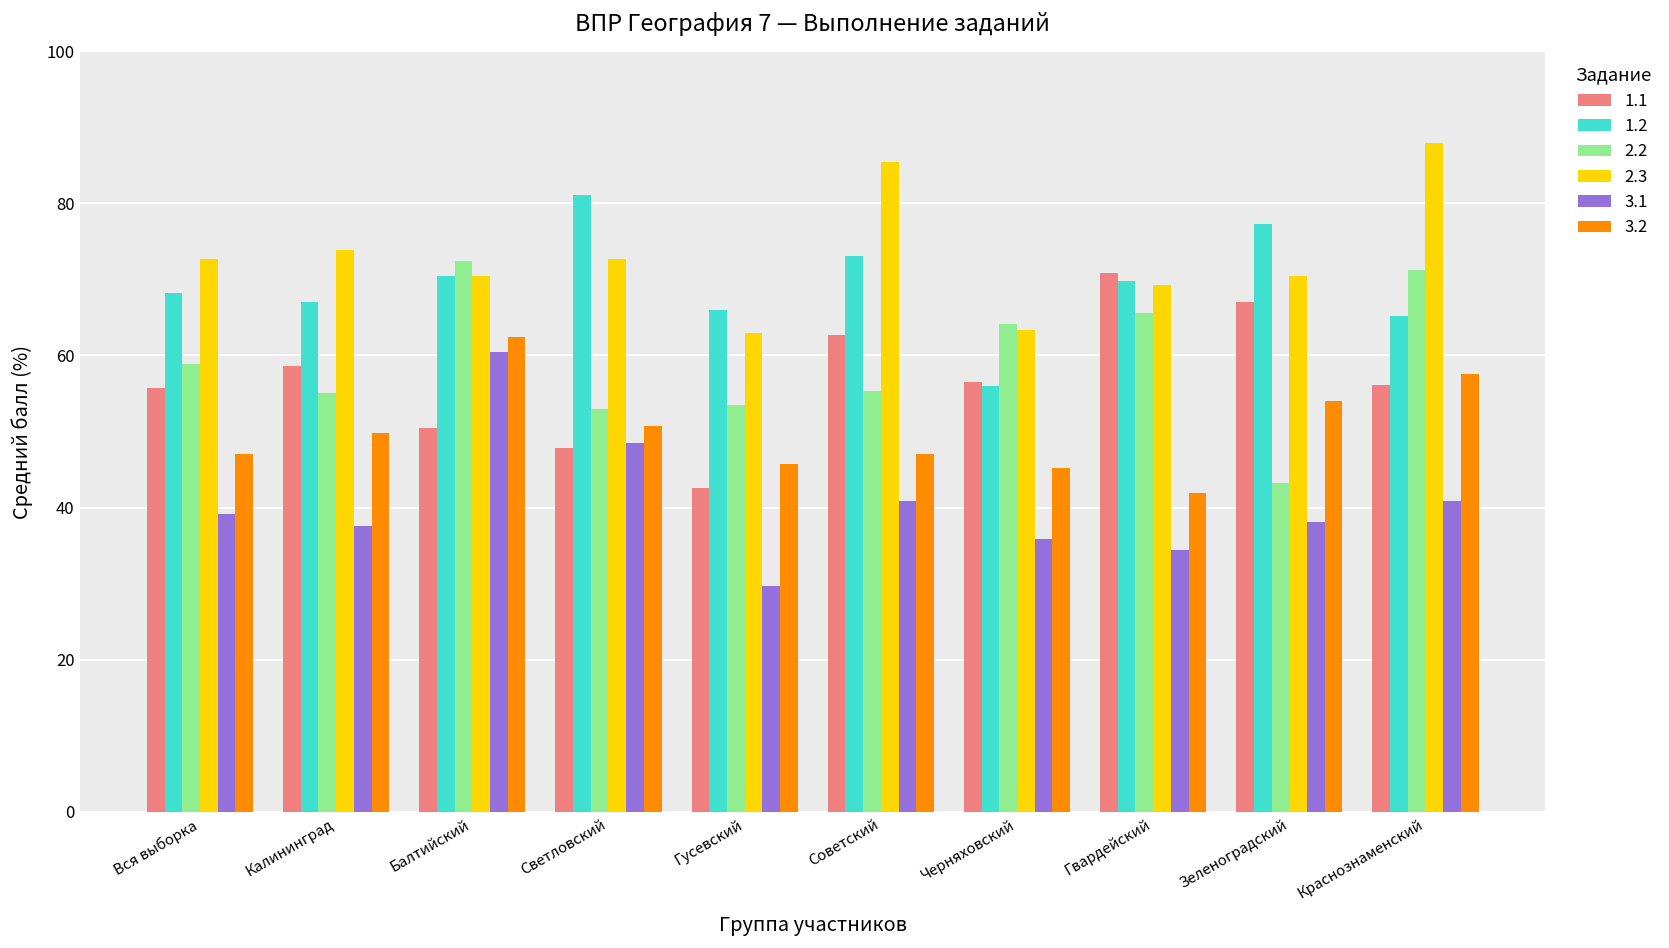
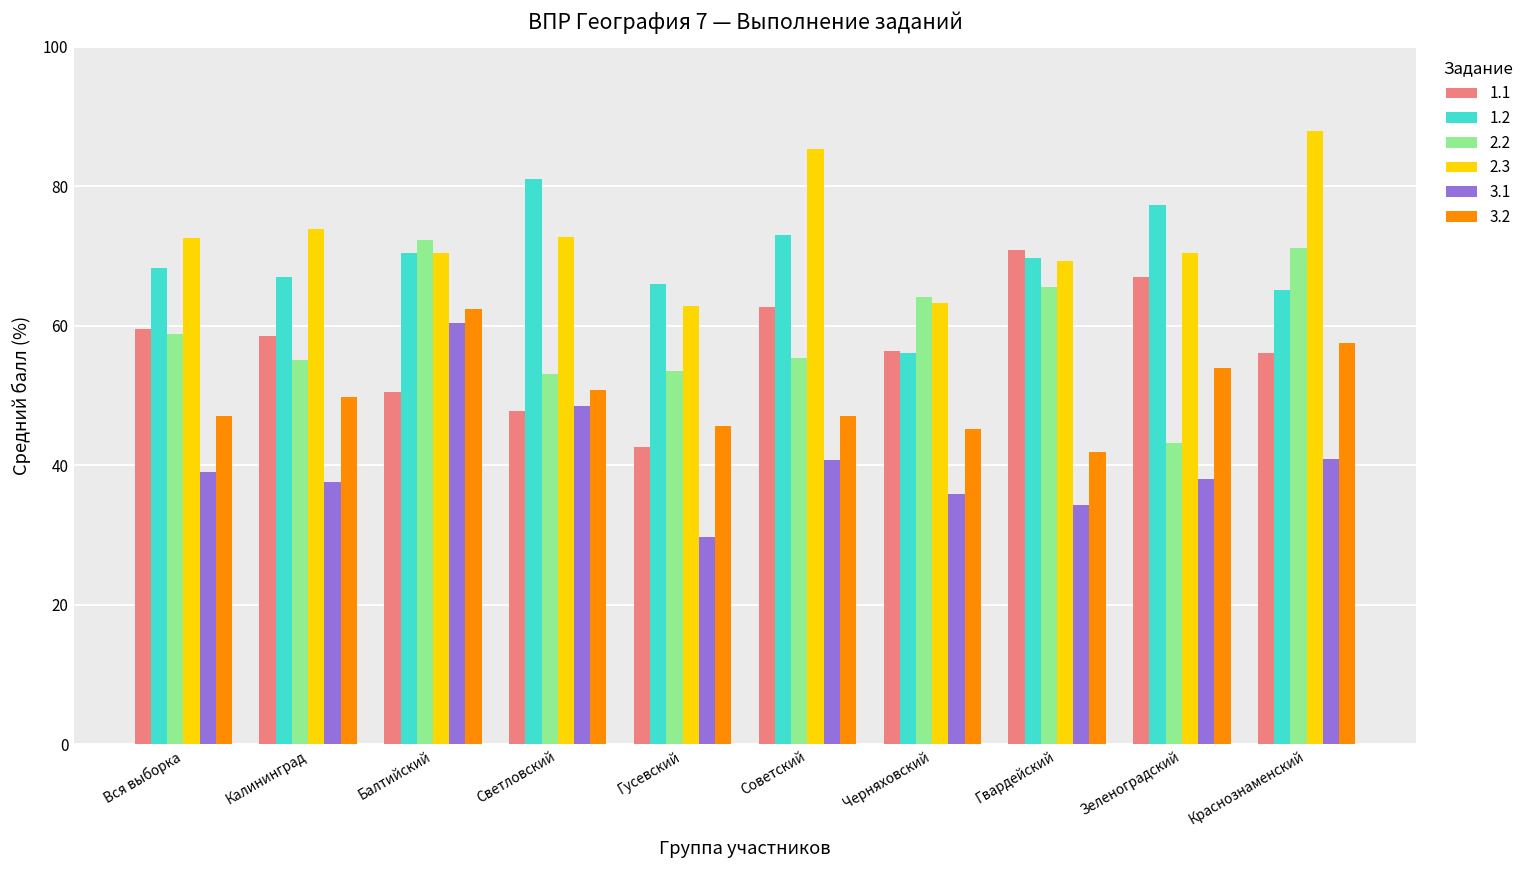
1.1, Вся выборка: 56 -> 60
